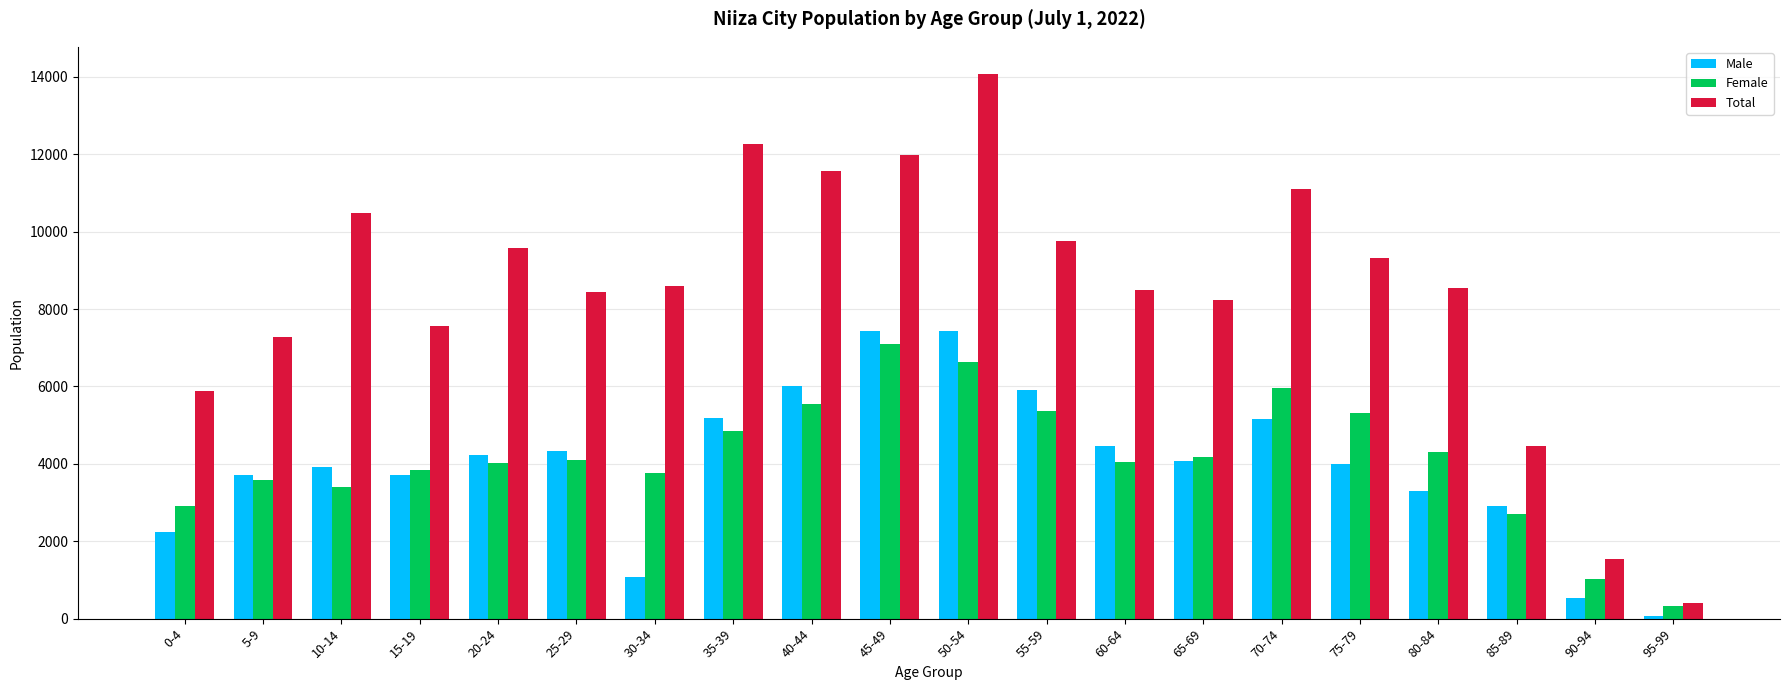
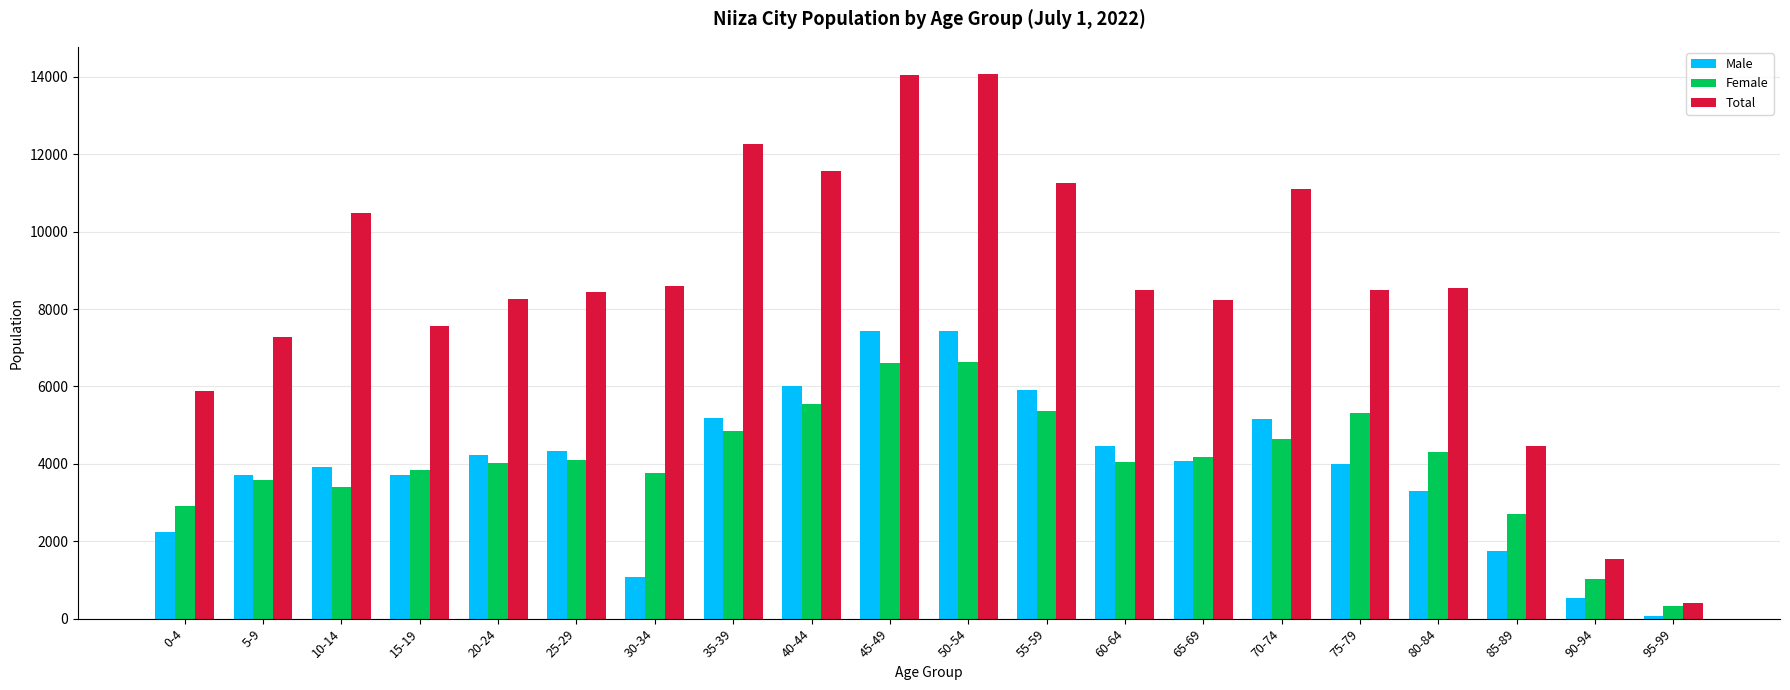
Total, 20-24: 9600 -> 8300
Female, 45-49: 7100 -> 6600
Total, 45-49: 12000 -> 14000
Total, 55-59: 9800 -> 11300
Female, 70-74: 6000 -> 4600
Total, 75-79: 9300 -> 8500
Male, 85-89: 2900 -> 1800
